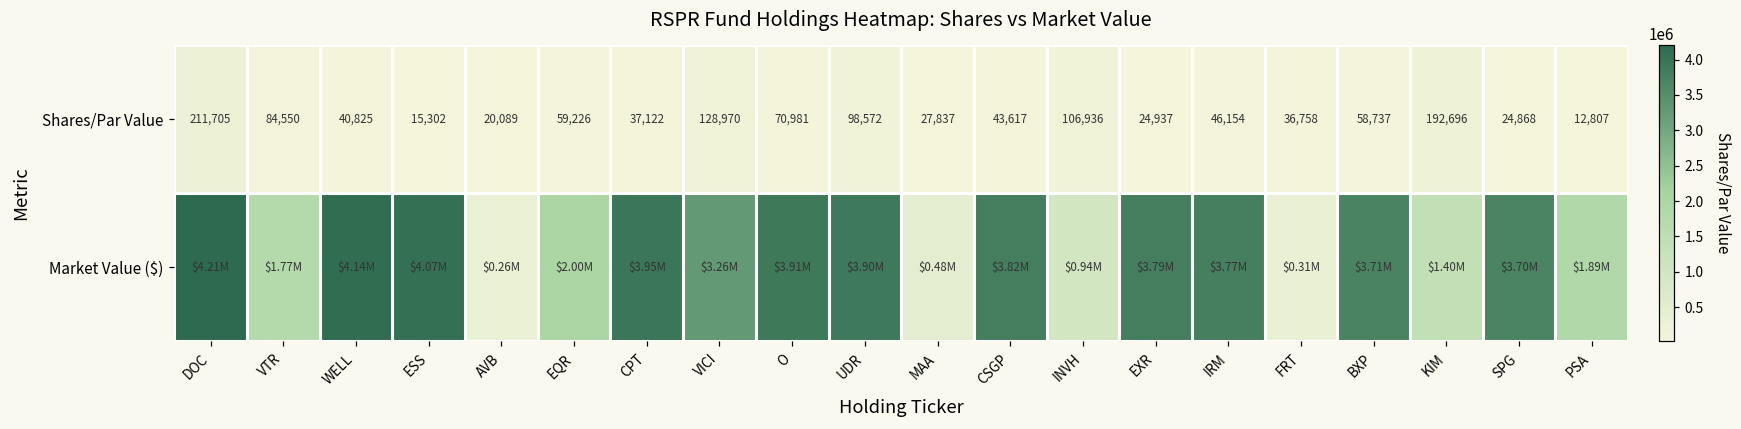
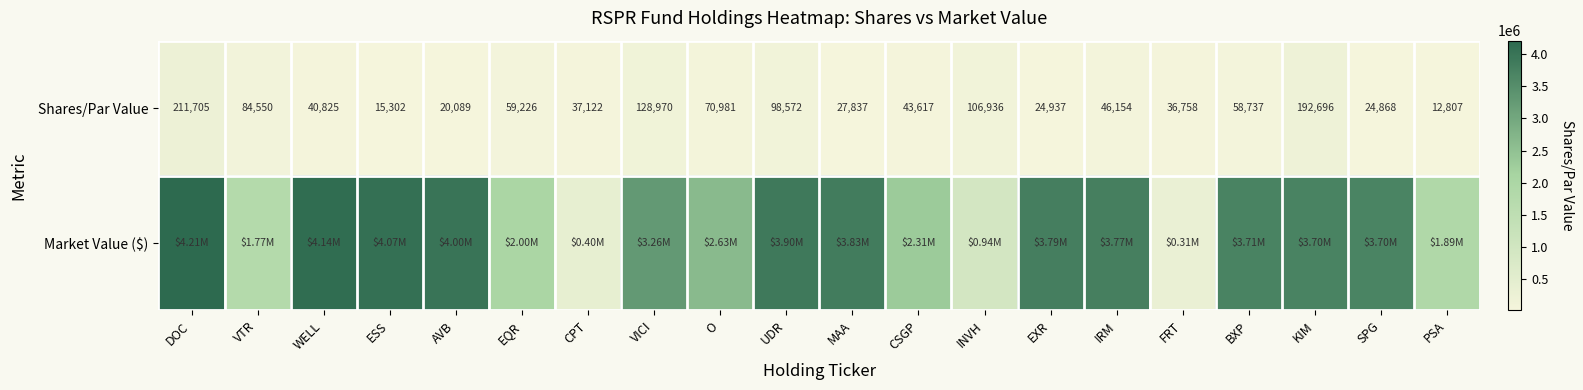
Market Value ($), AVB: $0.26M -> $4.00M
Market Value ($), CPT: $3.95M -> $0.40M
Market Value ($), O: $3.91M -> $2.63M
Market Value ($), MAA: $0.48M -> $3.83M
Market Value ($), CSGP: $3.82M -> $2.31M
Market Value ($), KIM: $1.40M -> $3.70M
